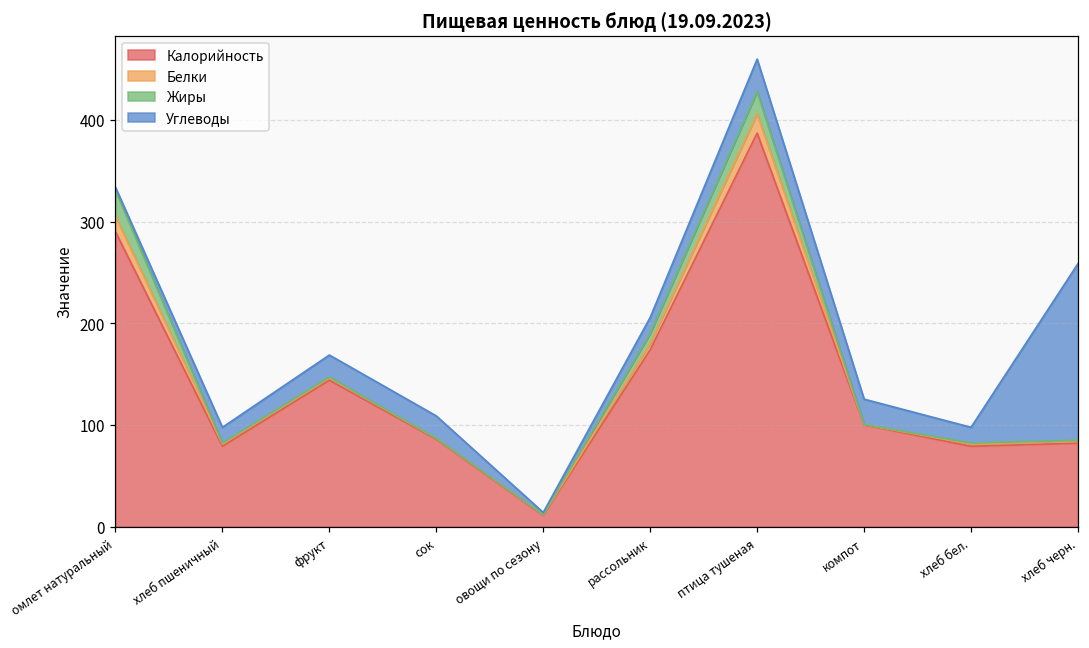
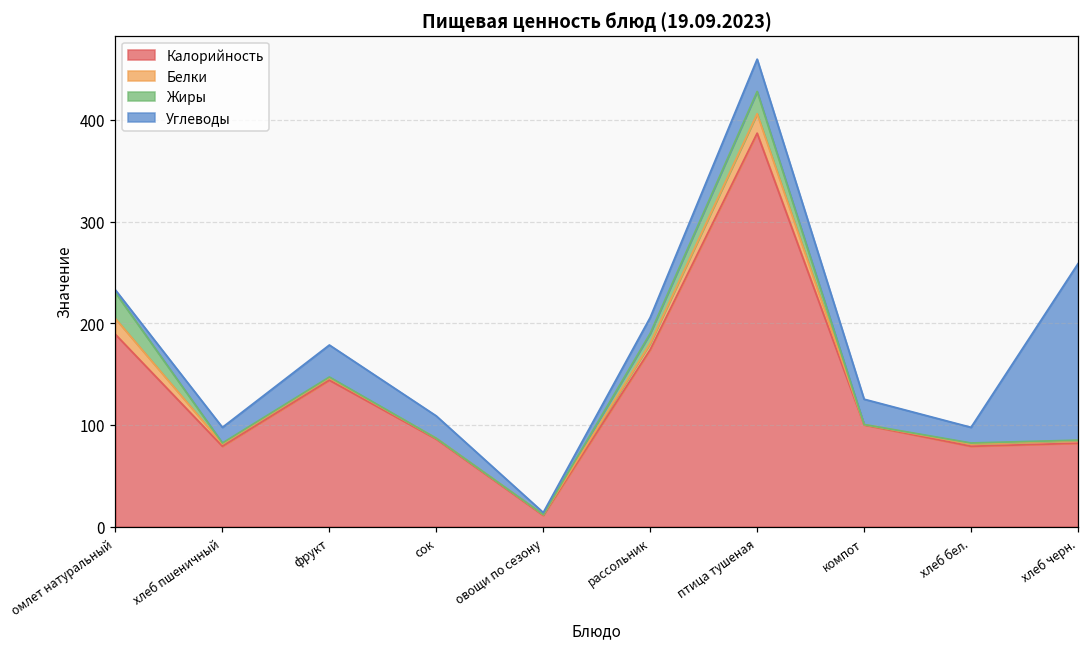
Калорийность, омлет натуральный: 290 -> 190
Углеводы, фрукт: 20 -> 30
